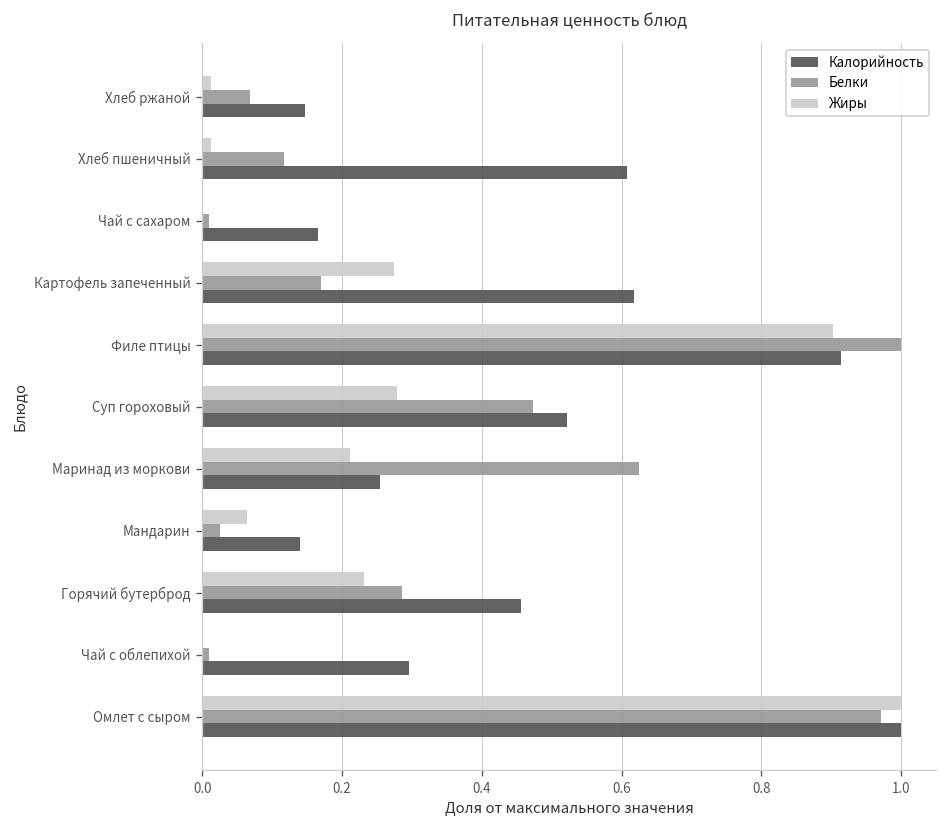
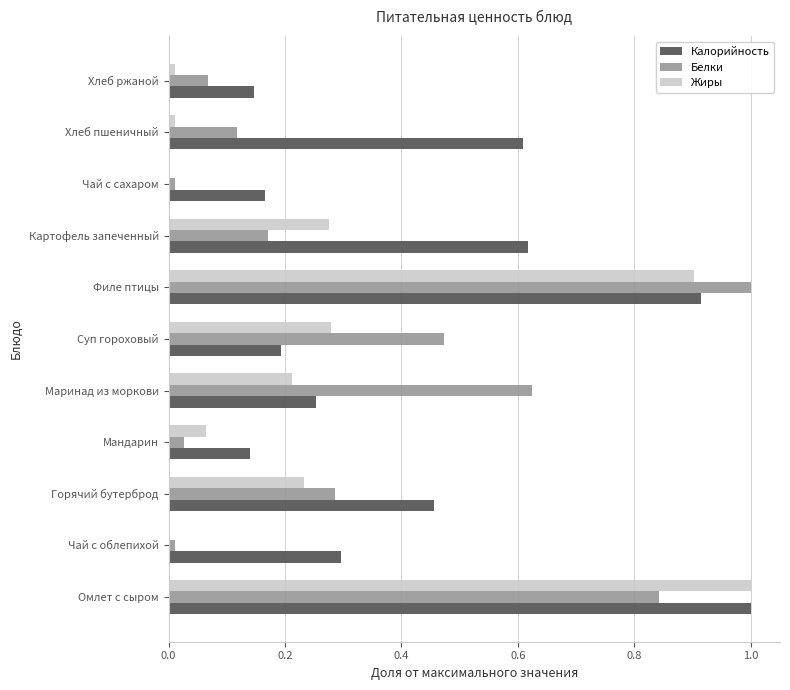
Калорийность, Суп гороховый: 0.52 -> 0.19
Белки, Омлет с сыром: 0.97 -> 0.84
